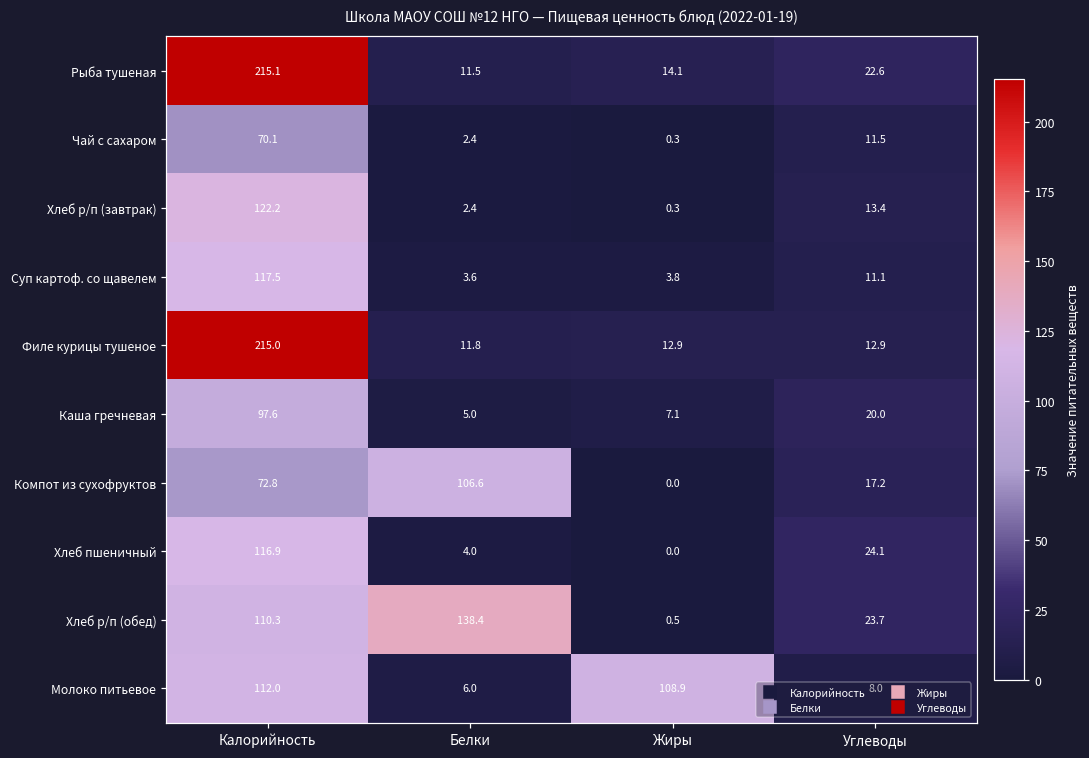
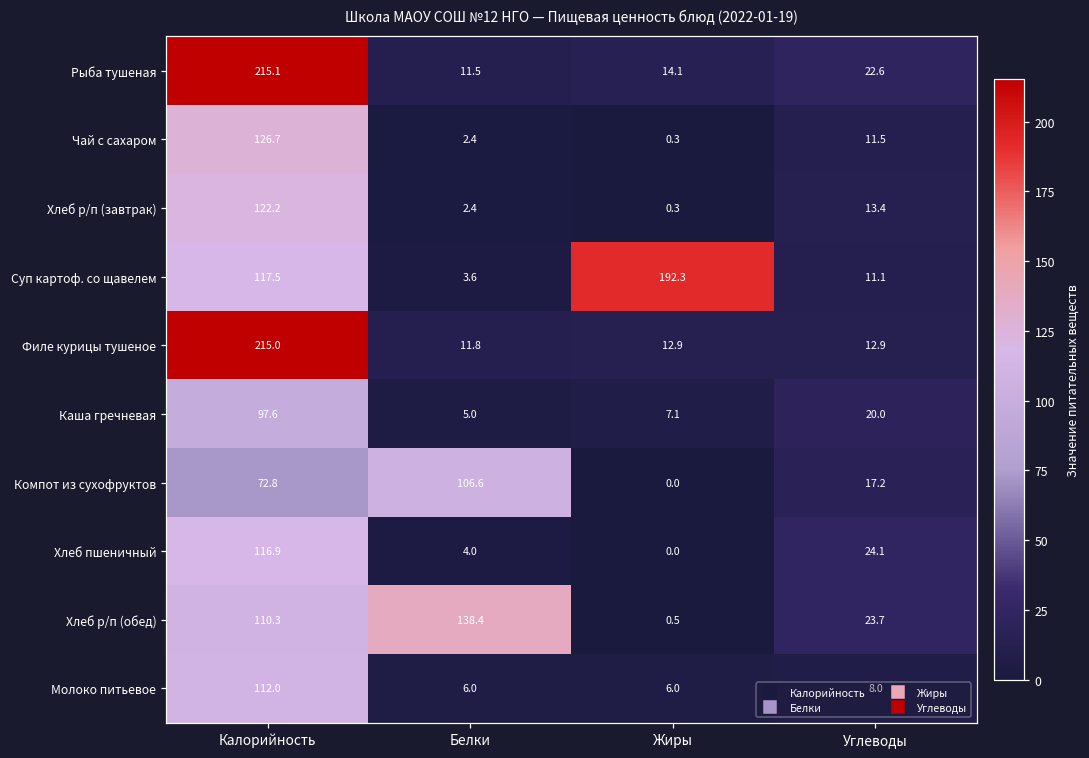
Чай с сахаром, Калорийность: 70.1 -> 126.7
Суп картоф. со щавелем, Жиры: 3.8 -> 192.3
Молоко питьевое, Жиры: 108.9 -> 6.0
